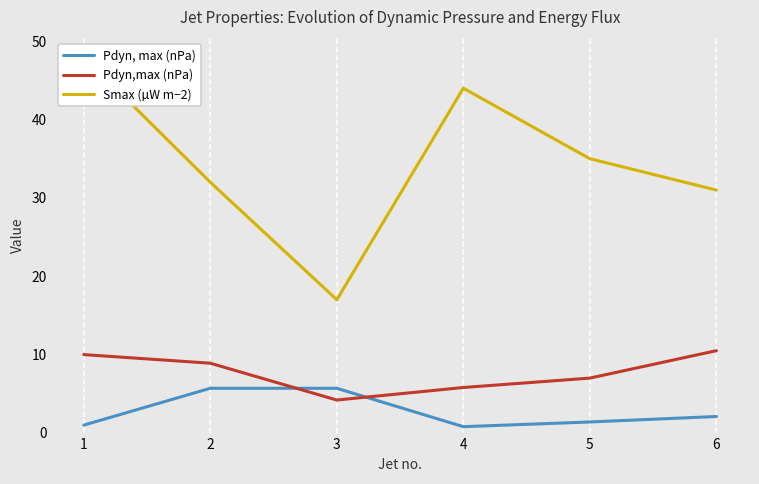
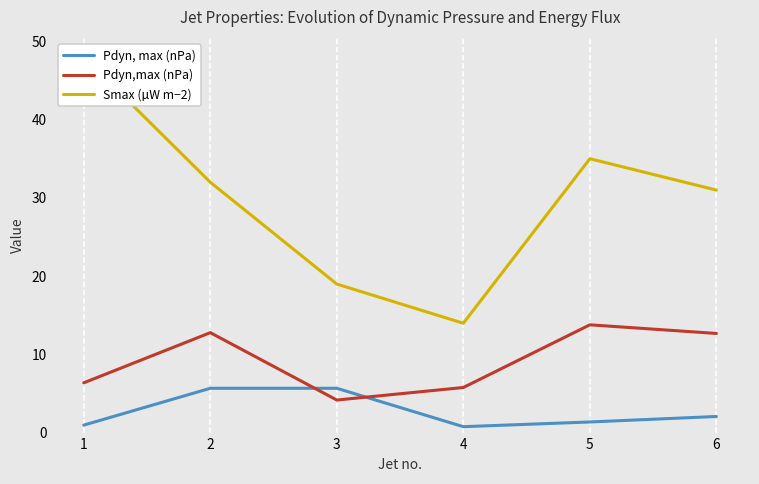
Pdyn,max (nPa), 1: 10 -> 6
Pdyn,max (nPa), 2: 9 -> 13
Smax (µW m−2), 3: 17 -> 19
Smax (µW m−2), 4: 44 -> 14
Pdyn,max (nPa), 5: 7 -> 14
Pdyn,max (nPa), 6: 11 -> 13
